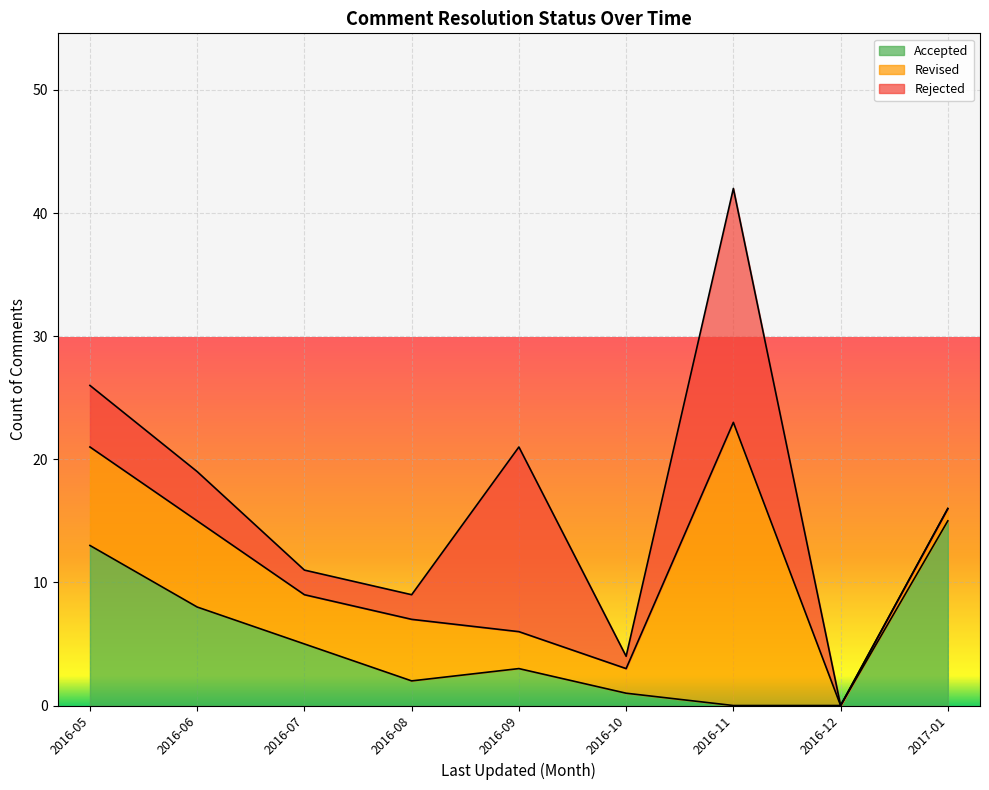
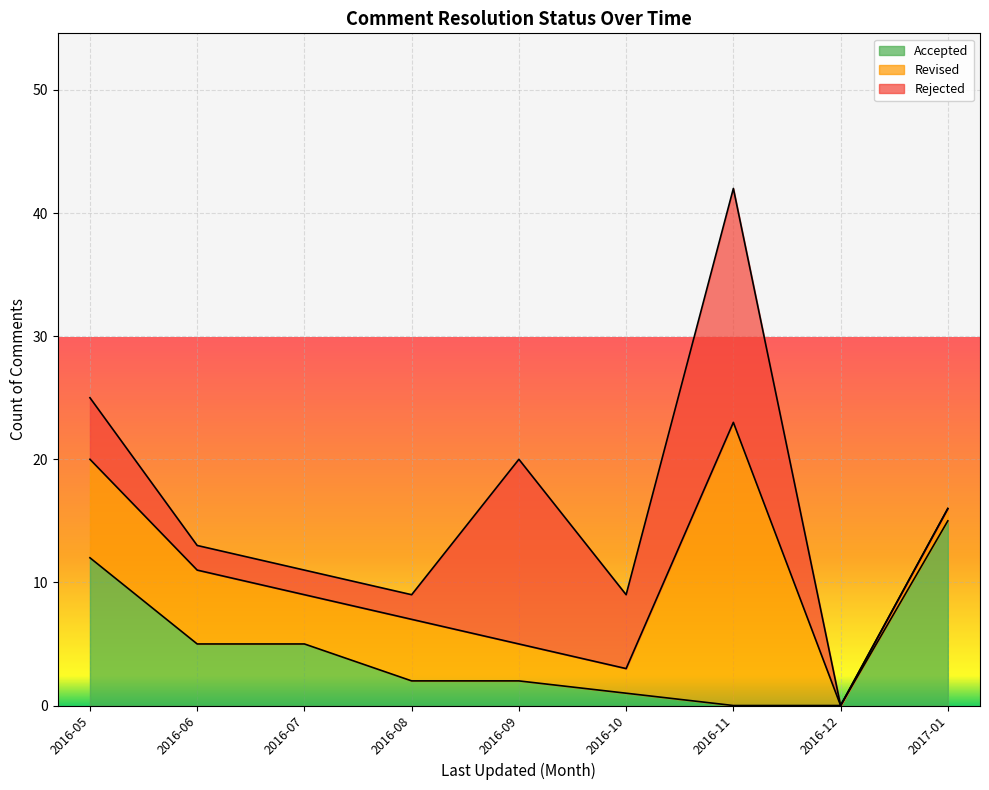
Accepted, 2016-05: 13 -> 12
Accepted, 2016-06: 8 -> 5
Revised, 2016-06: 7 -> 6
Rejected, 2016-06: 4 -> 2
Accepted, 2016-09: 3 -> 2
Rejected, 2016-10: 1 -> 6
